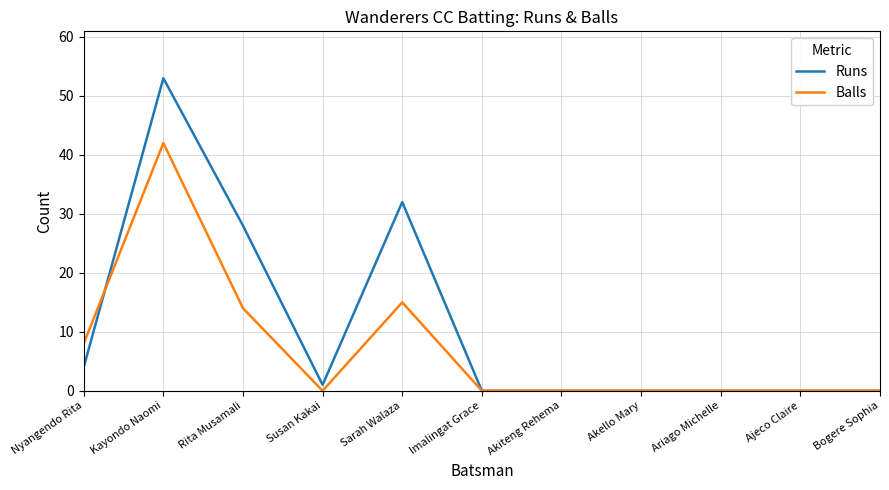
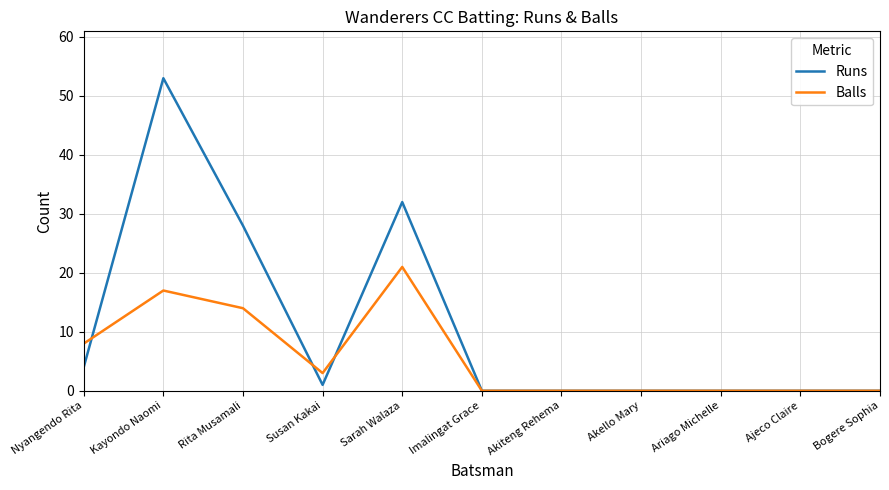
Balls, Kayondo Naomi: 42 -> 17
Balls, Susan Kakai: 0 -> 3
Balls, Sarah Walaza: 15 -> 21
